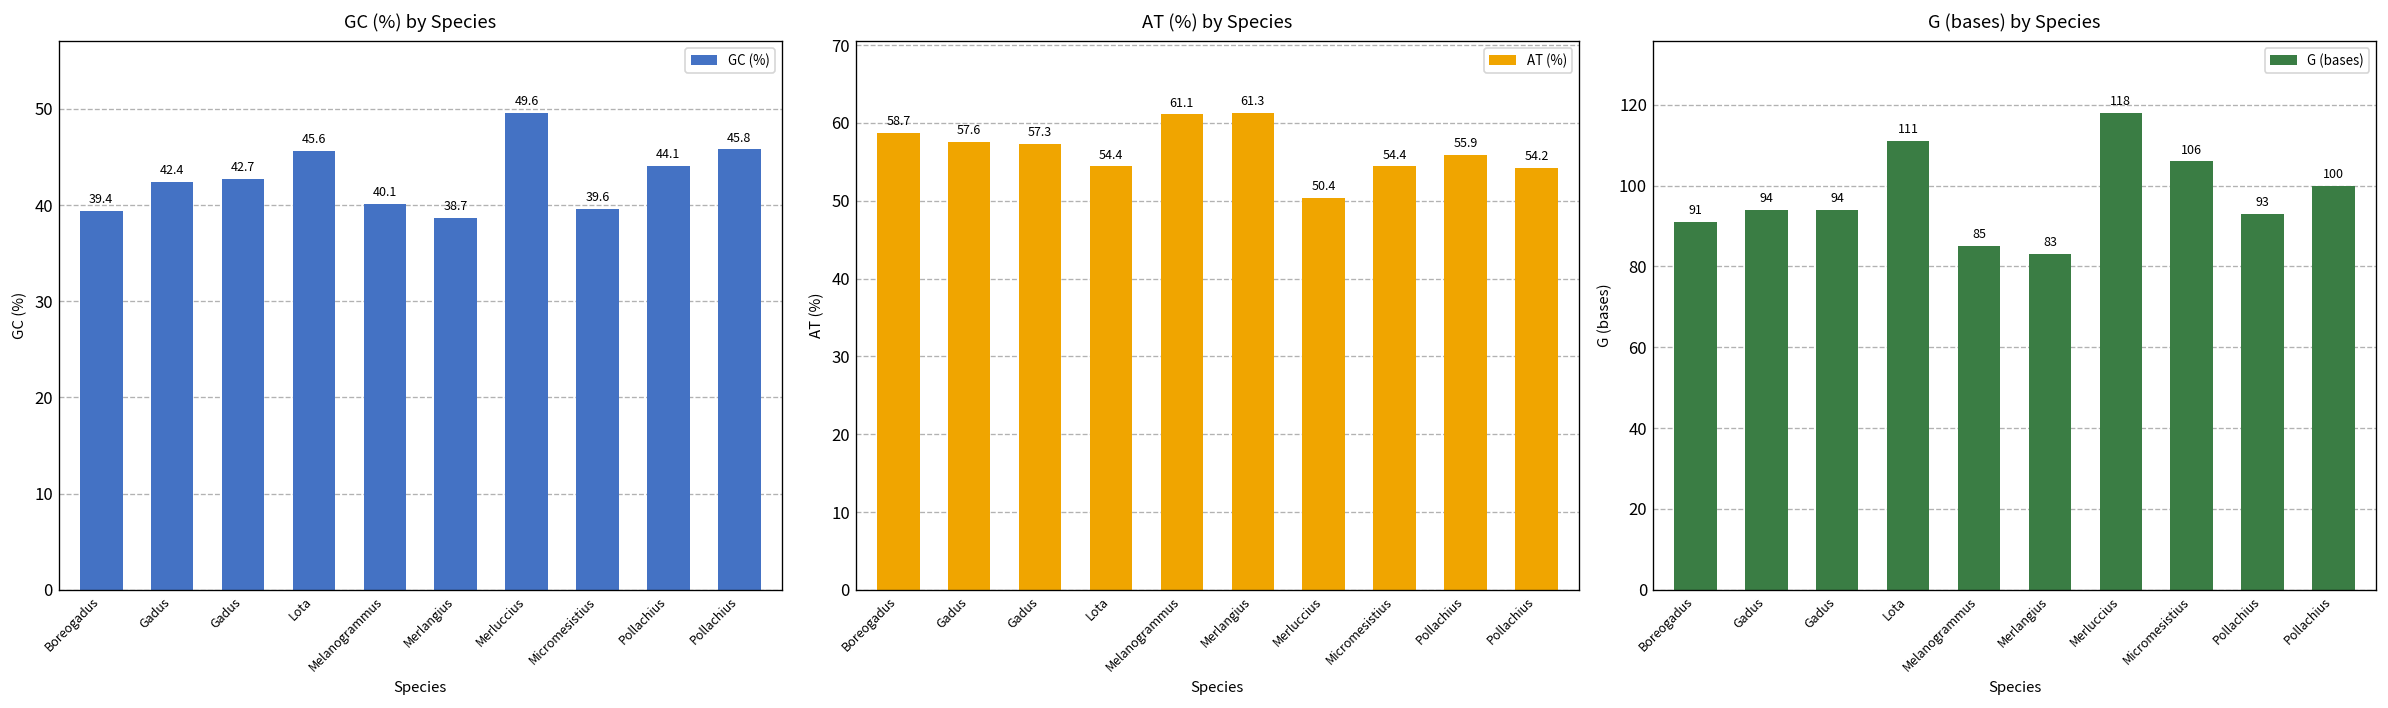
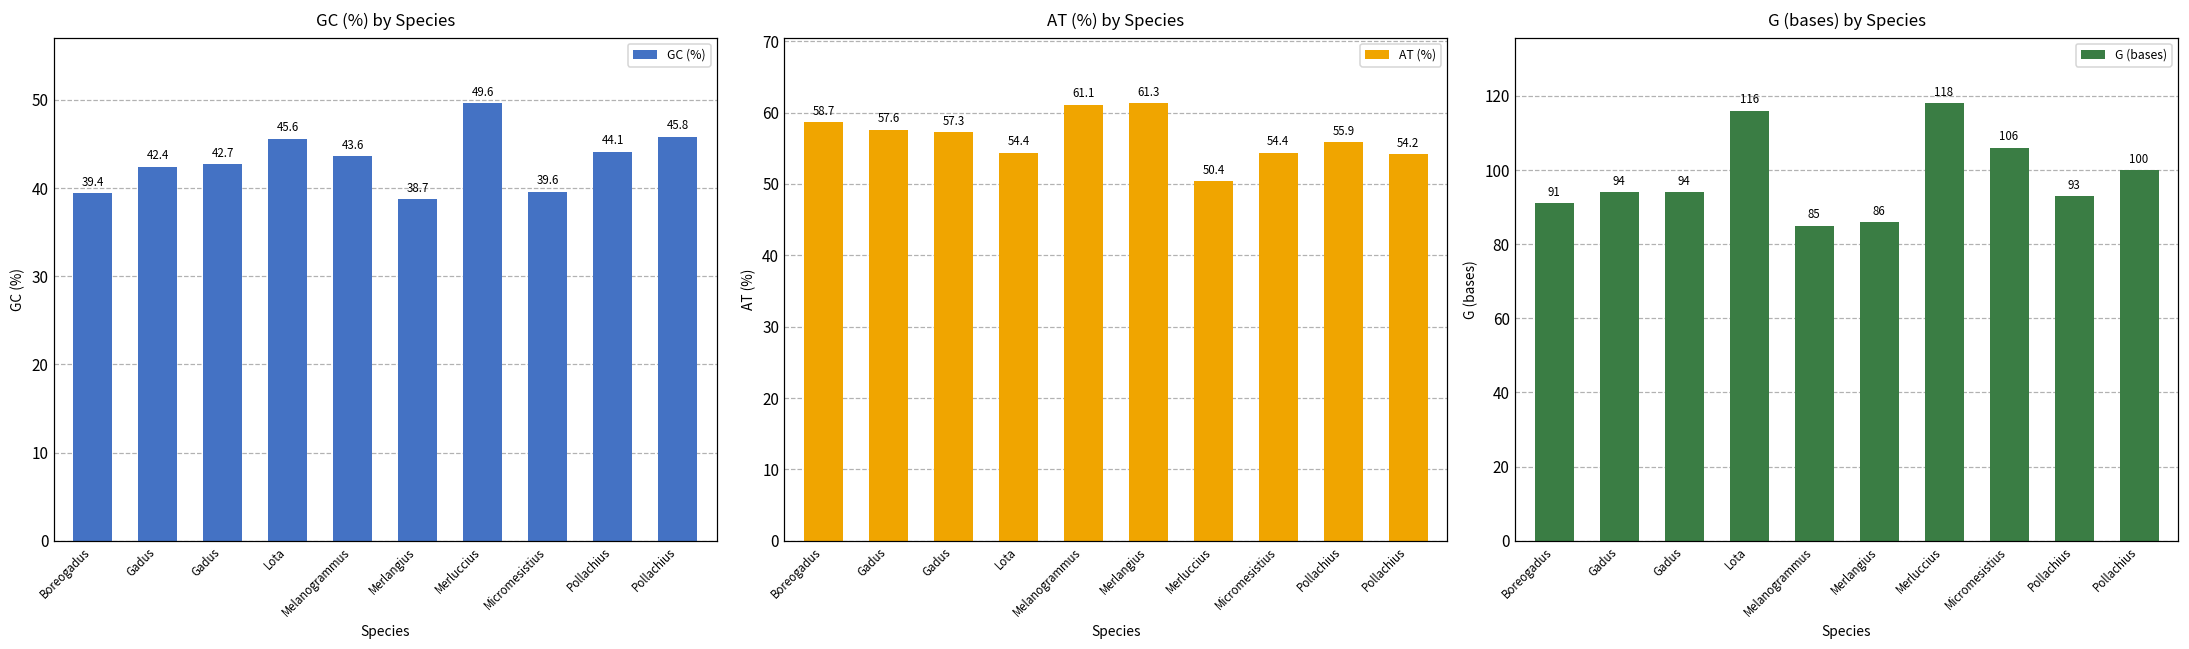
GC (%) by Species, Melanogrammus: 40.1 -> 43.6
G (bases) by Species, Lota: 111 -> 116
G (bases) by Species, Merlangius: 83 -> 86
